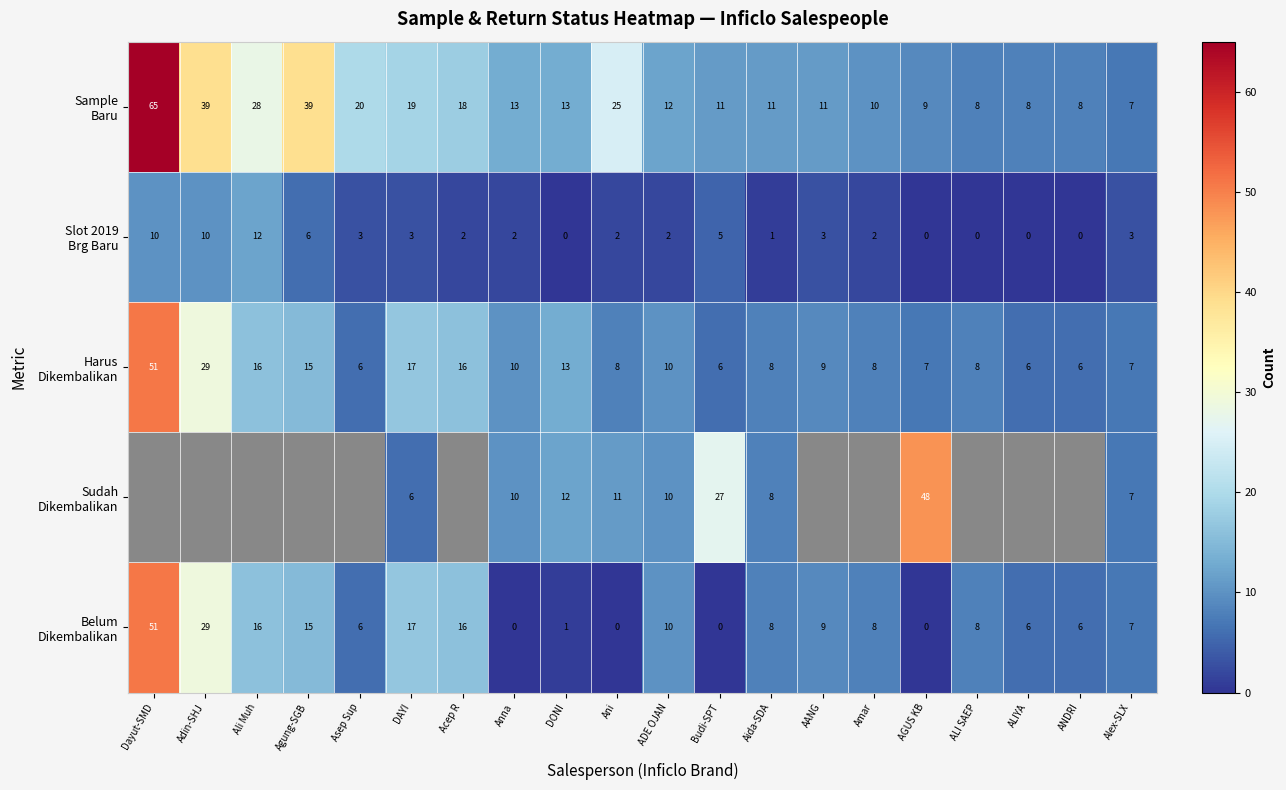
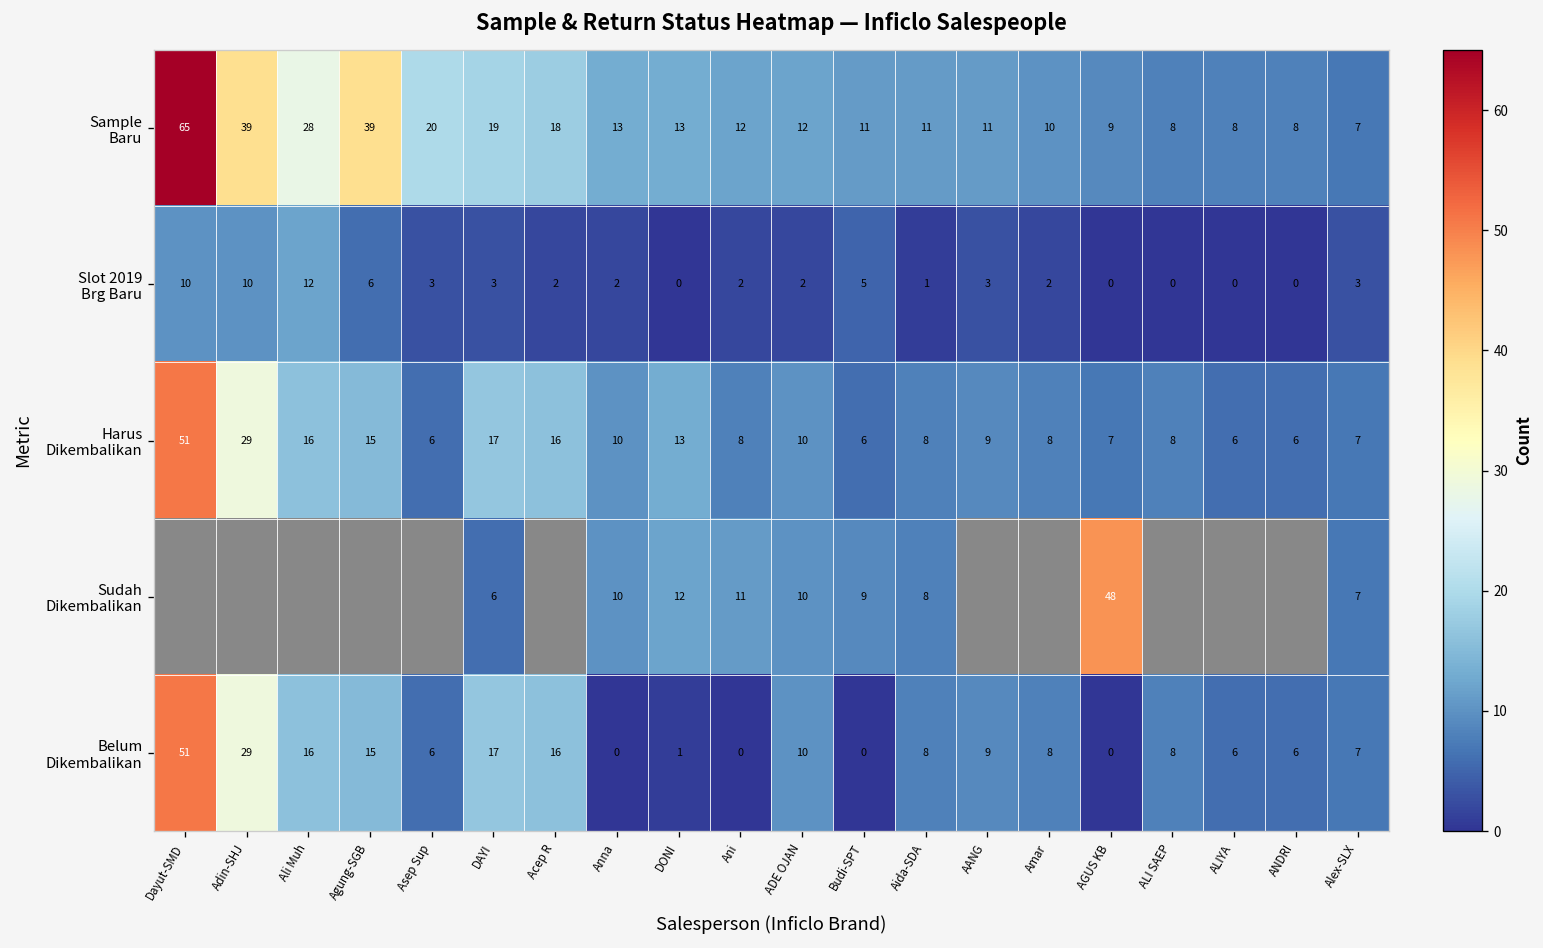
Sample Baru, Ani: 25 -> 12
Sudah Dikembalikan, Budi-SPT: 27 -> 9
